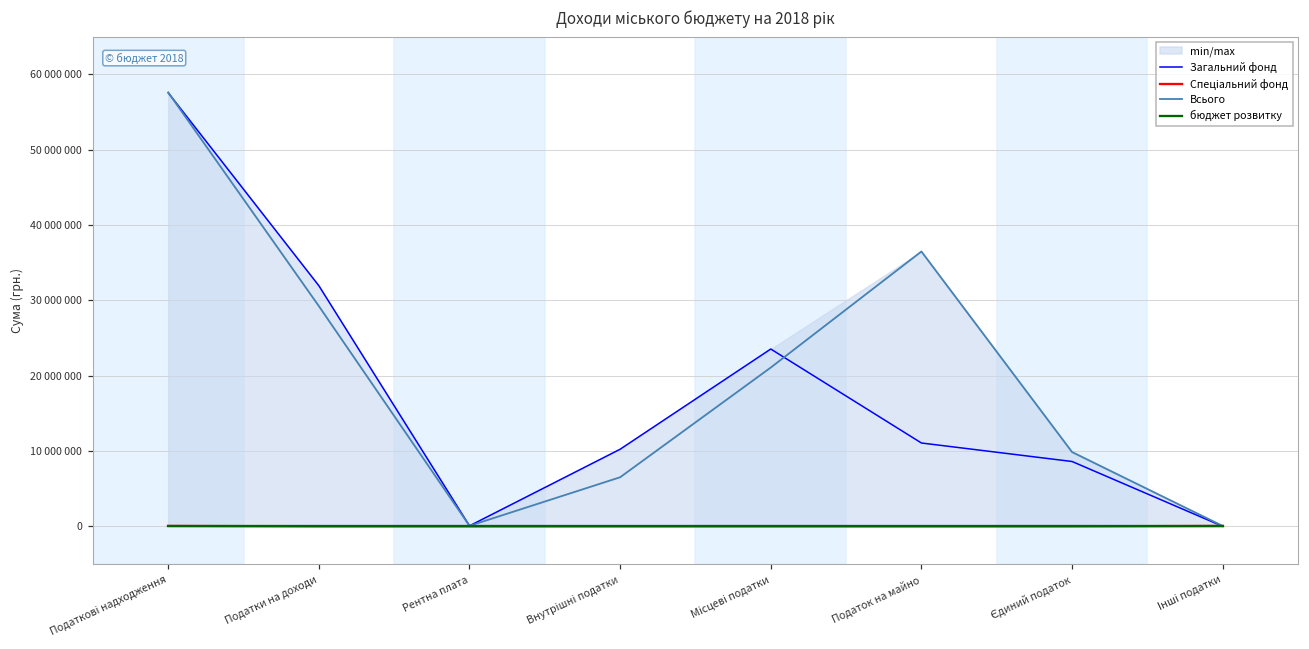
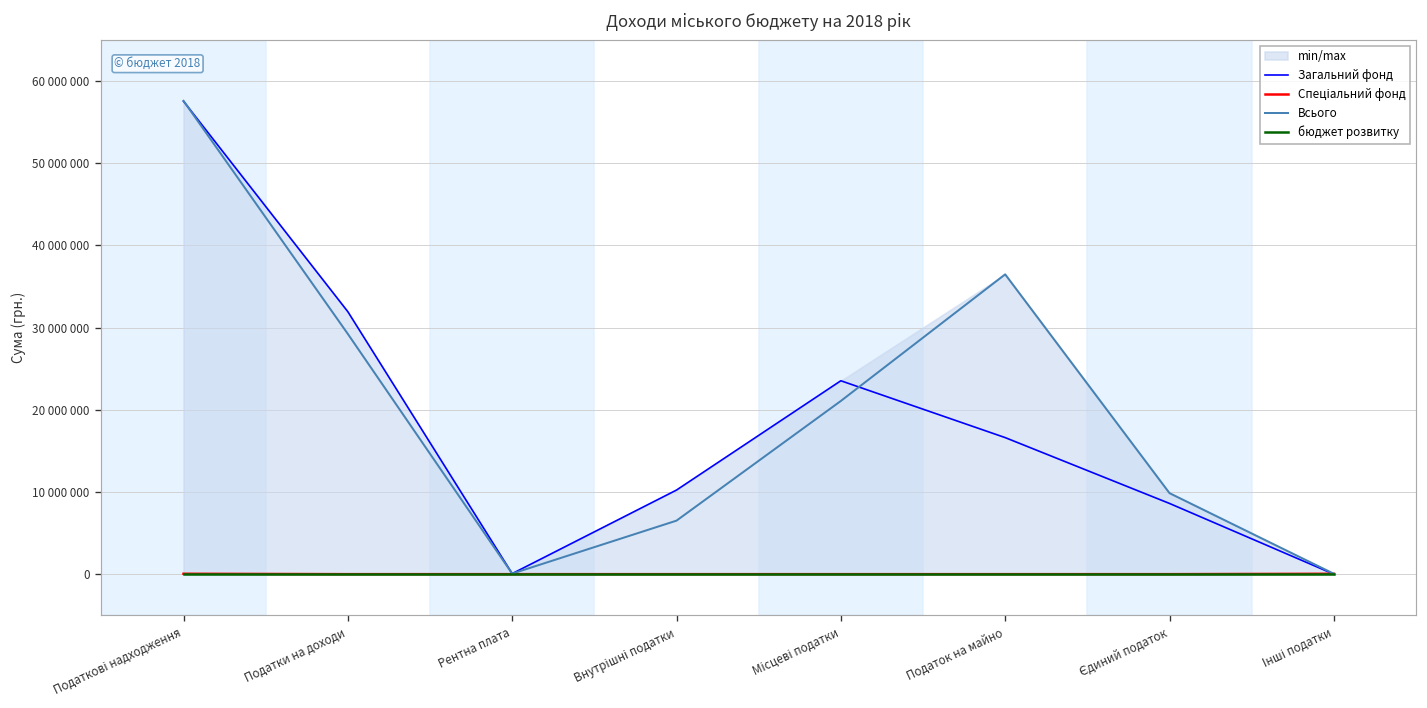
Загальний фонд, Податок на майно: 11000000 -> 17000000
